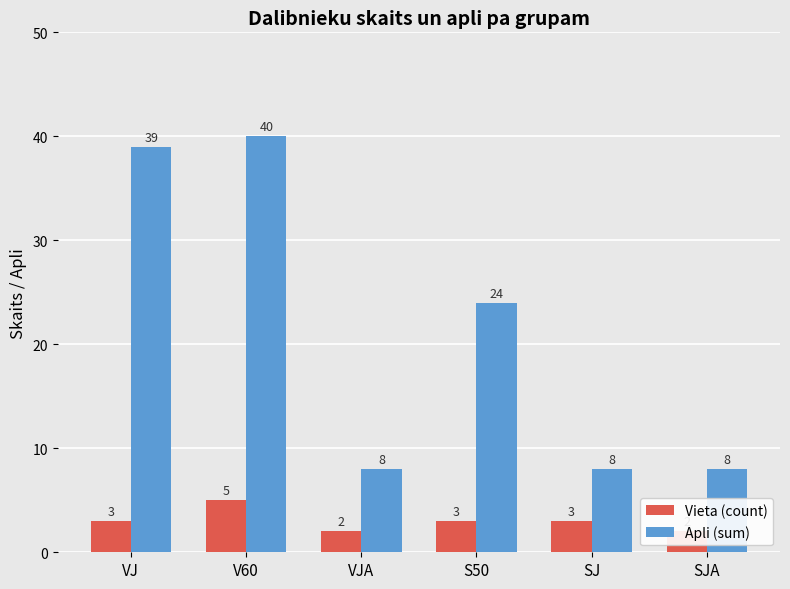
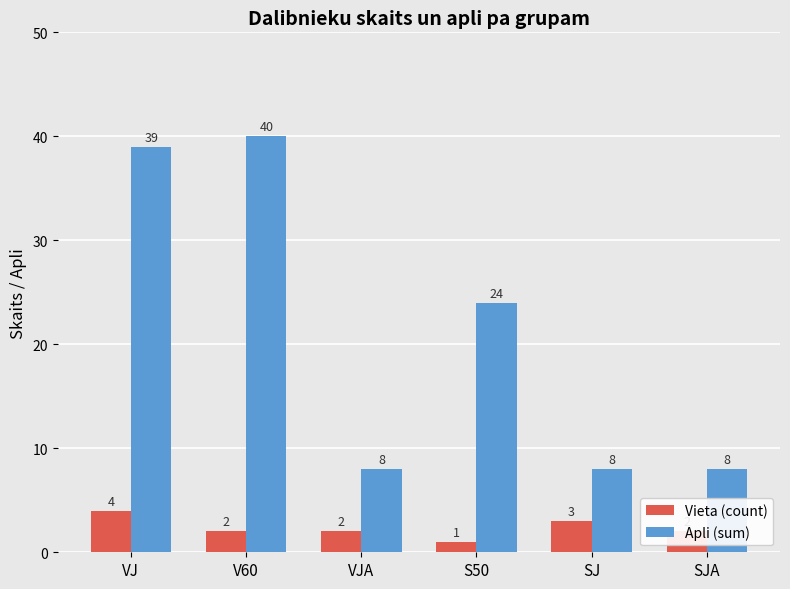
Vieta (count), VJ: 3 -> 4
Vieta (count), V60: 5 -> 2
Vieta (count), S50: 3 -> 1
